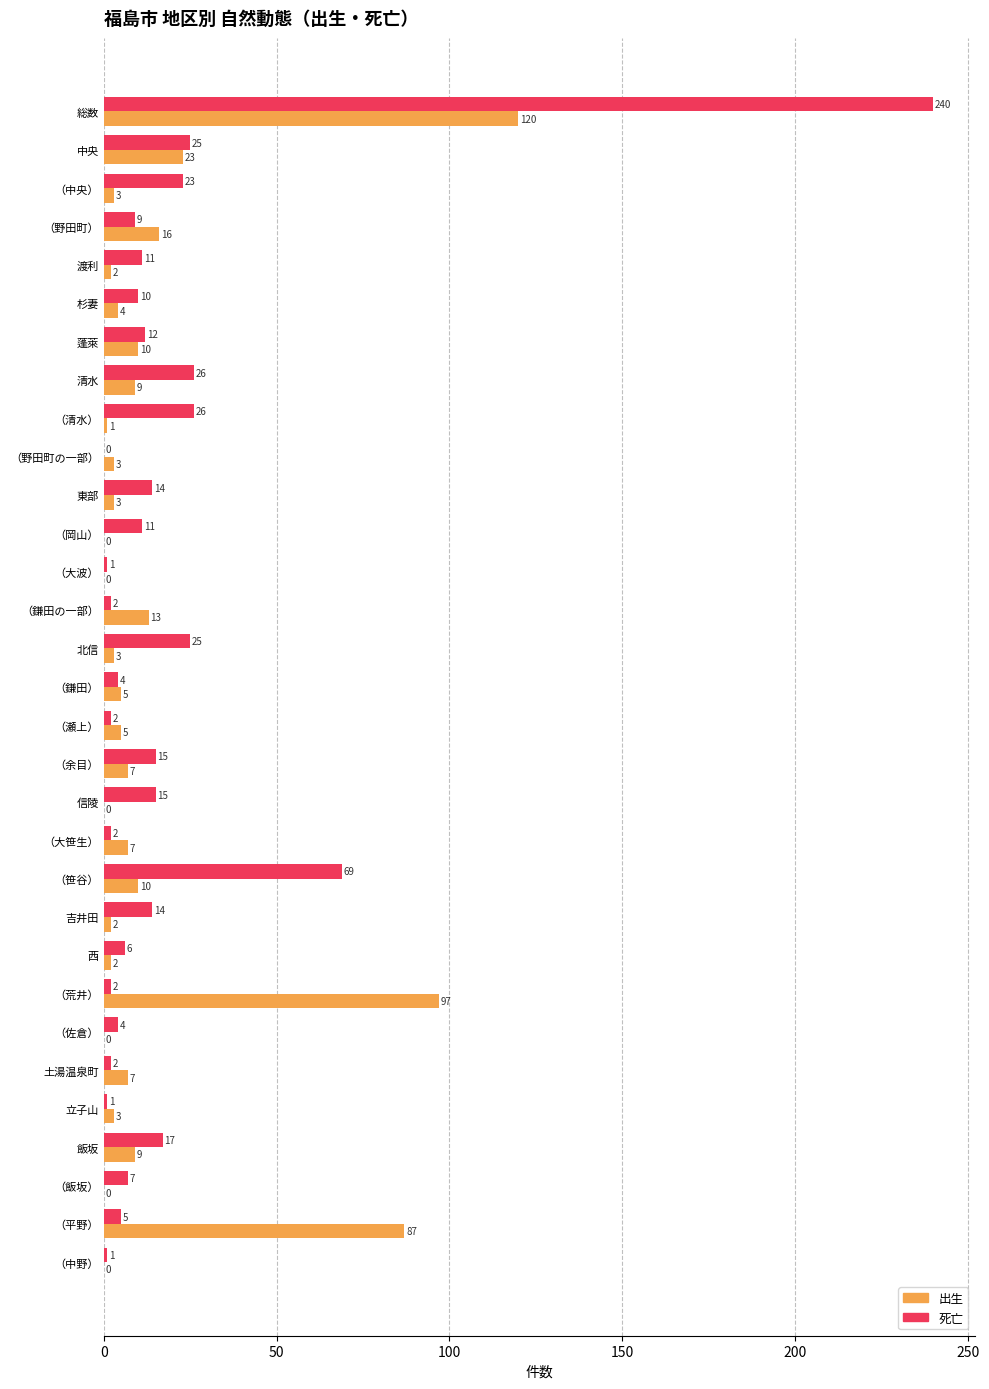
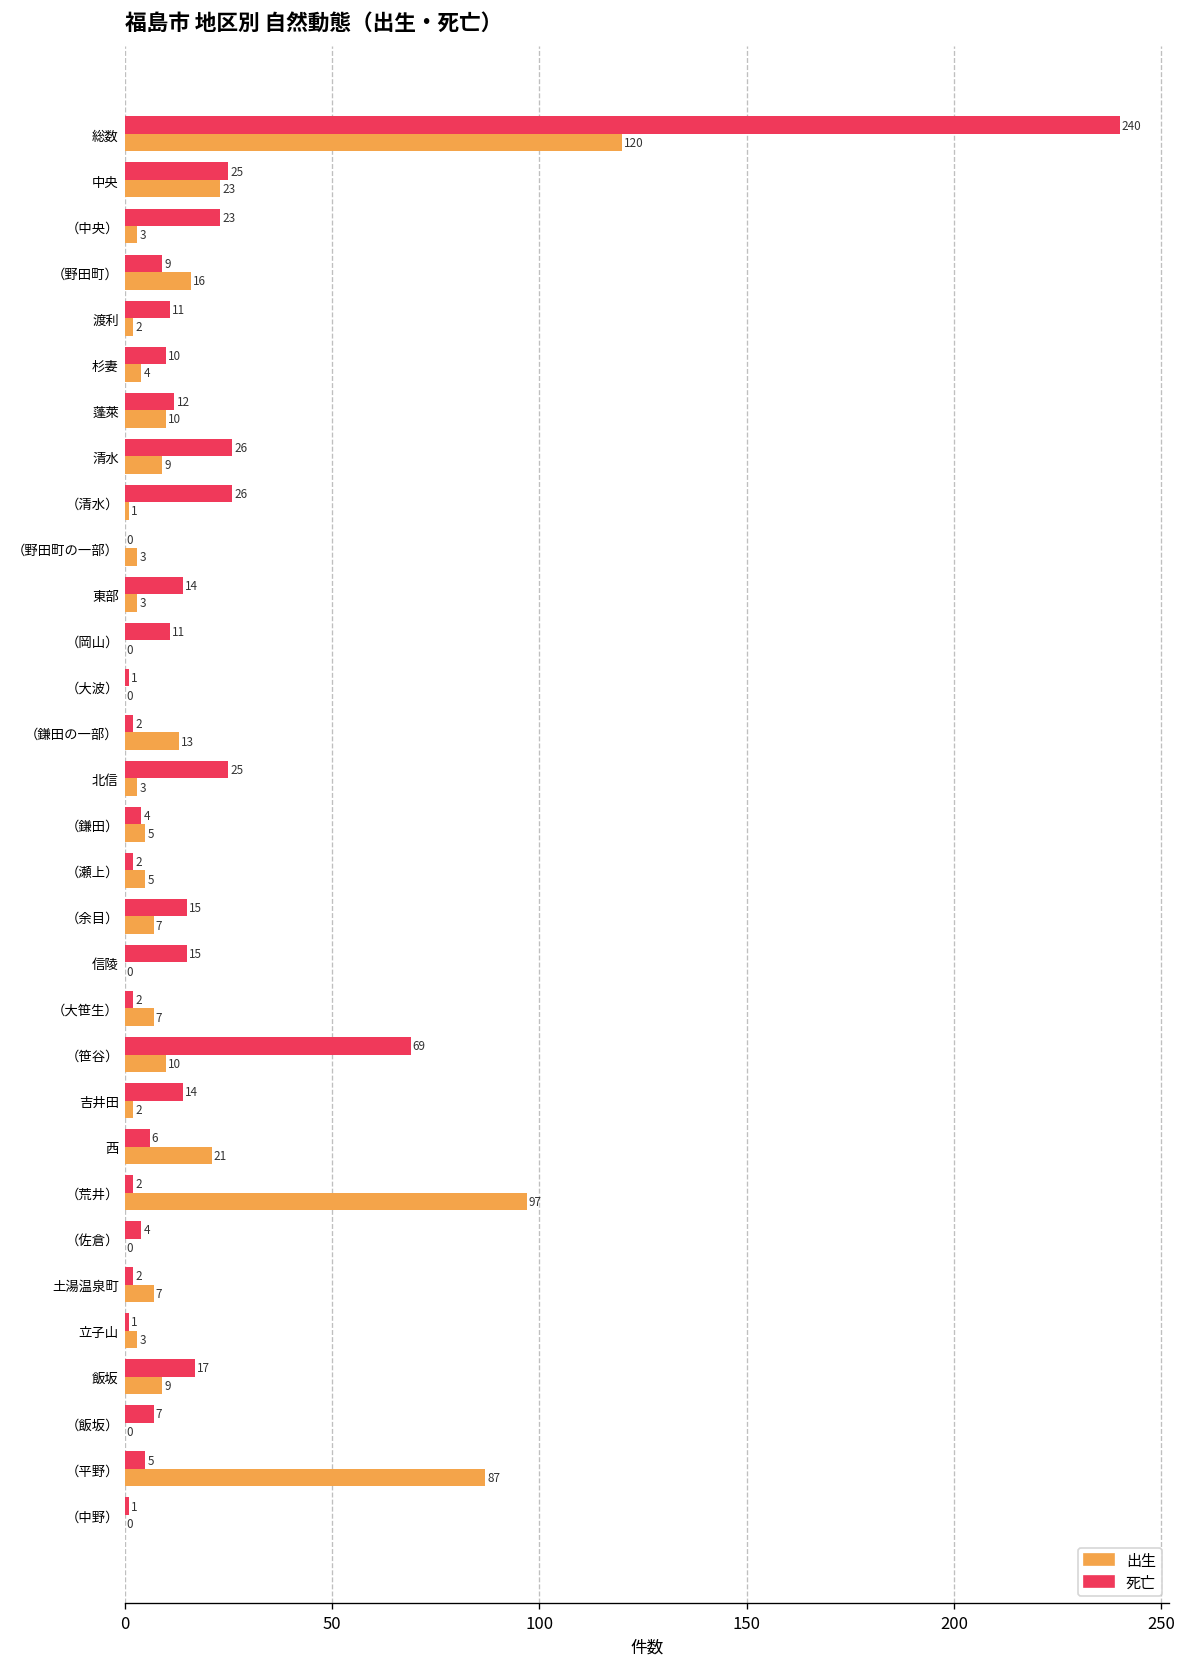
出生, 西: 2 -> 21
